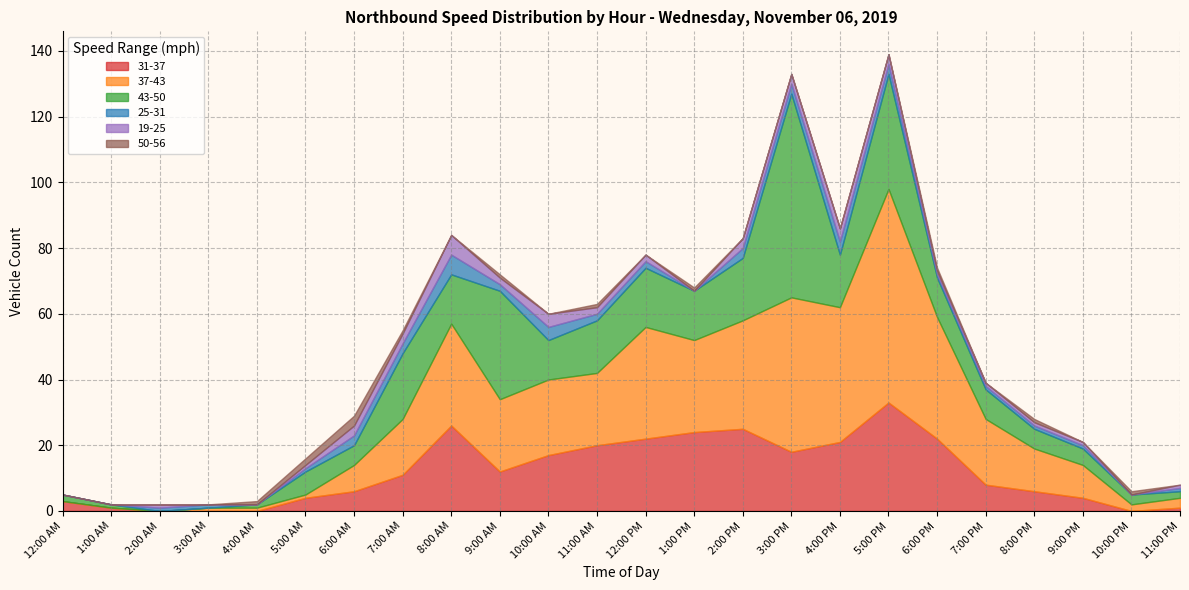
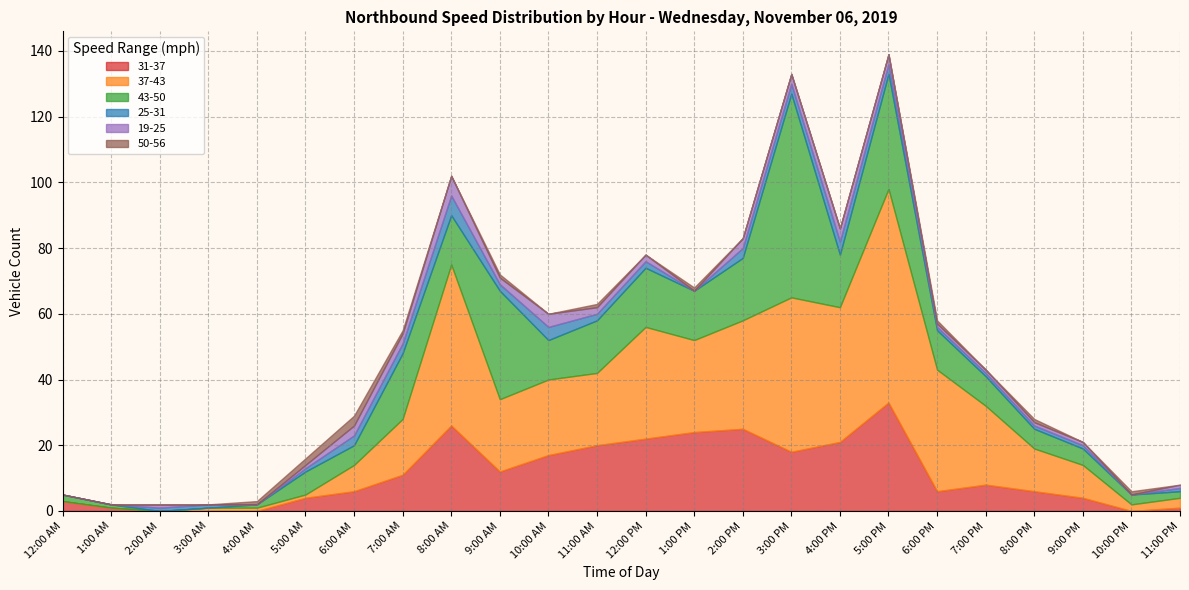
37-43, 8:00 AM: 31 -> 49
31-37, 6:00 PM: 22 -> 6
37-43, 7:00 PM: 20 -> 24
